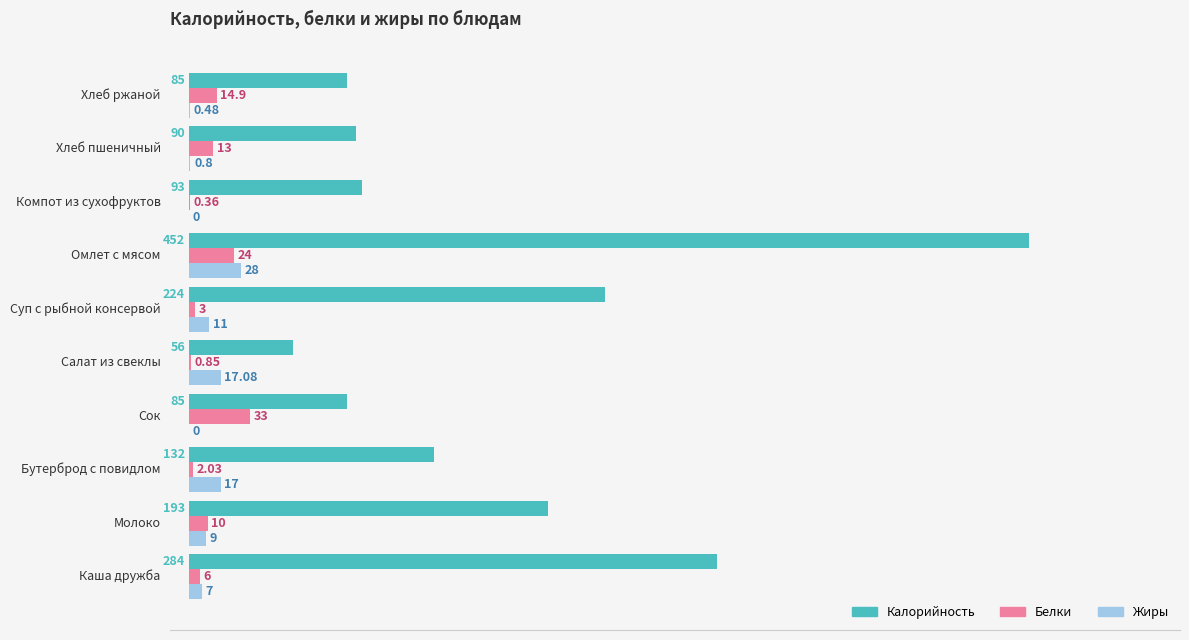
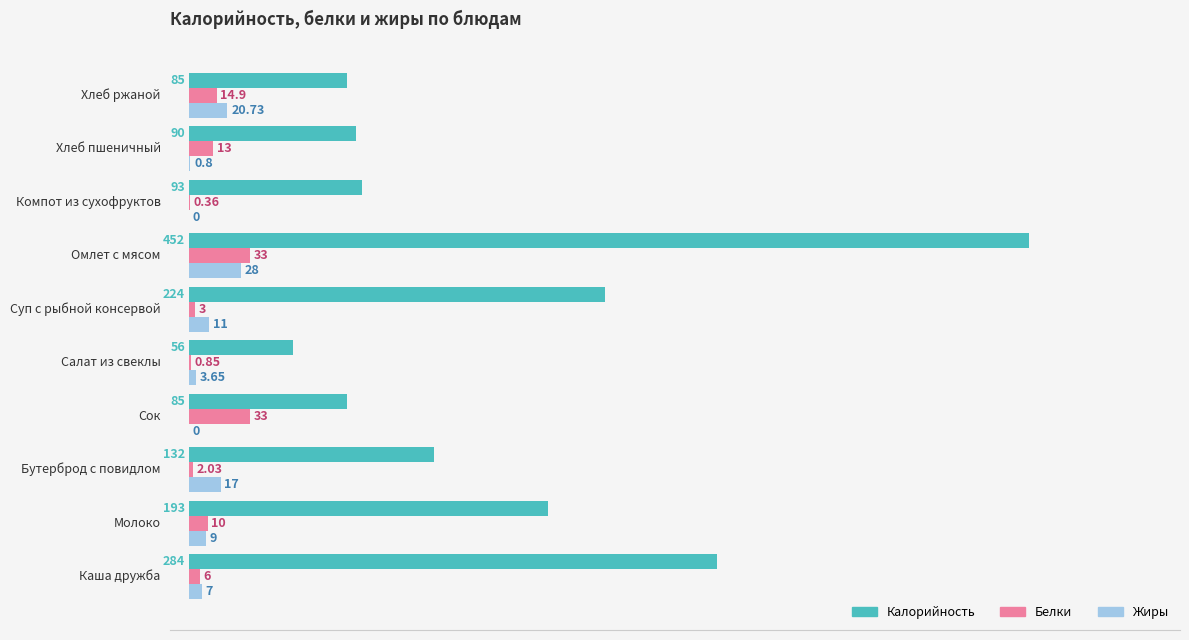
Жиры, Хлеб ржаной: 0.48 -> 20.73
Белки, Омлет с мясом: 24 -> 33
Жиры, Салат из свеклы: 17.08 -> 3.65
